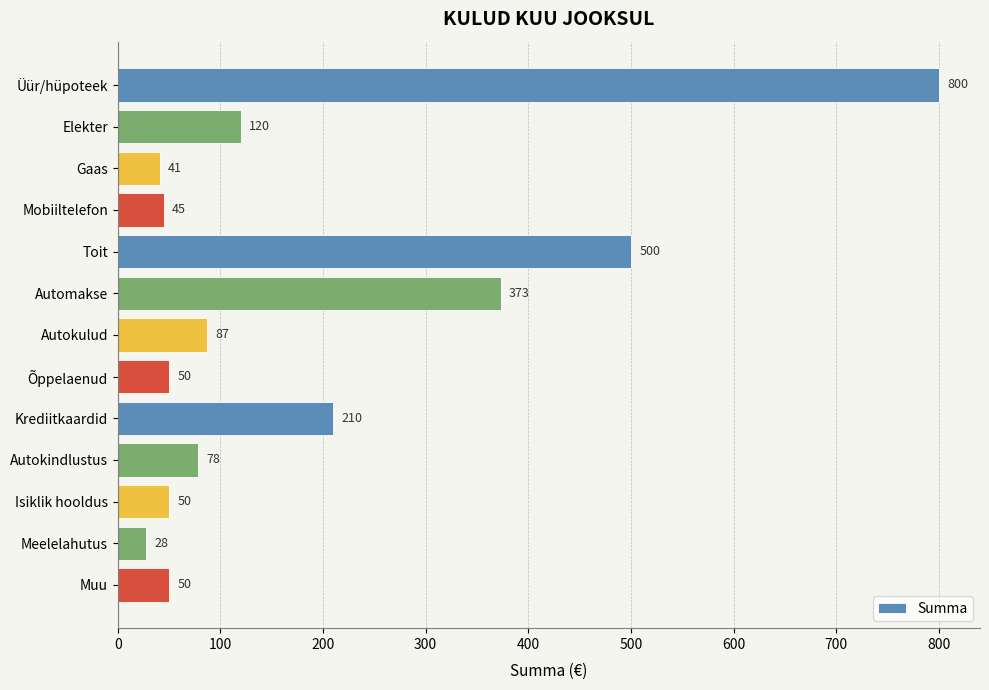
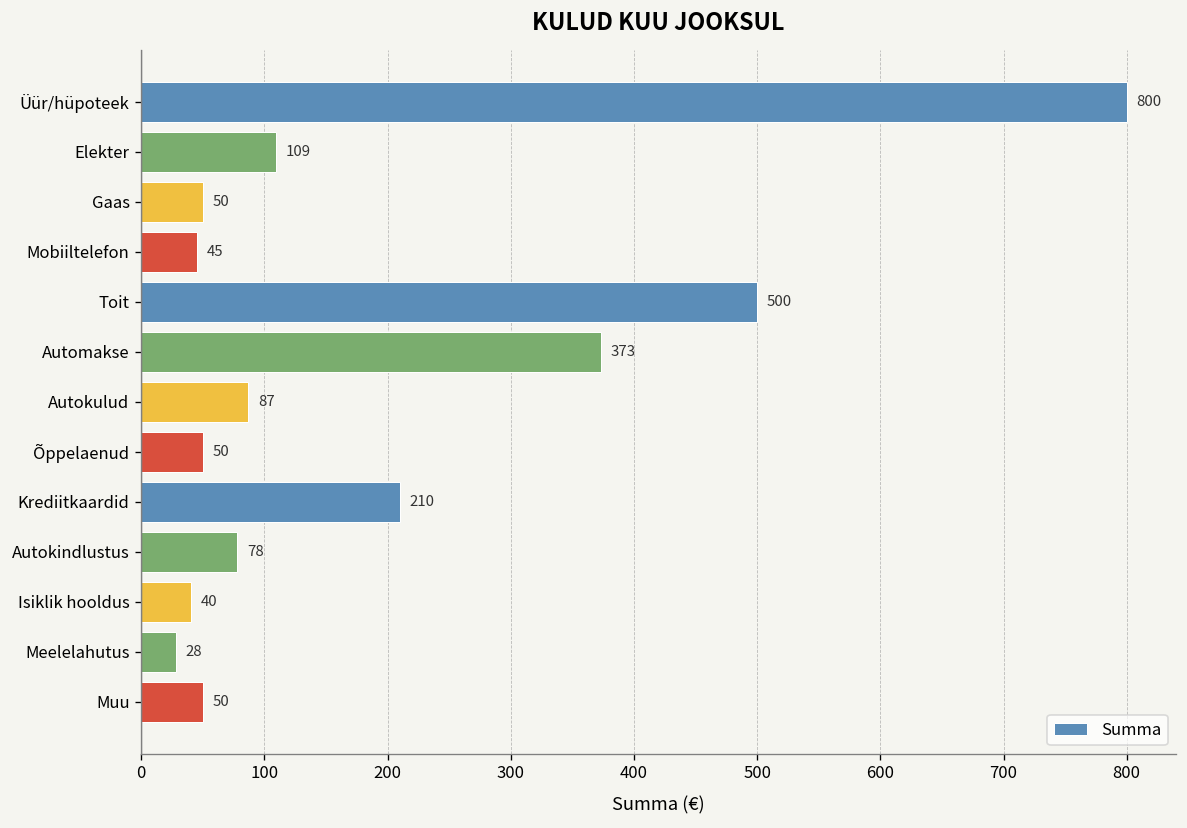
Elekter: 120 -> 109
Gaas: 41 -> 50
Isiklik hooldus: 50 -> 40
